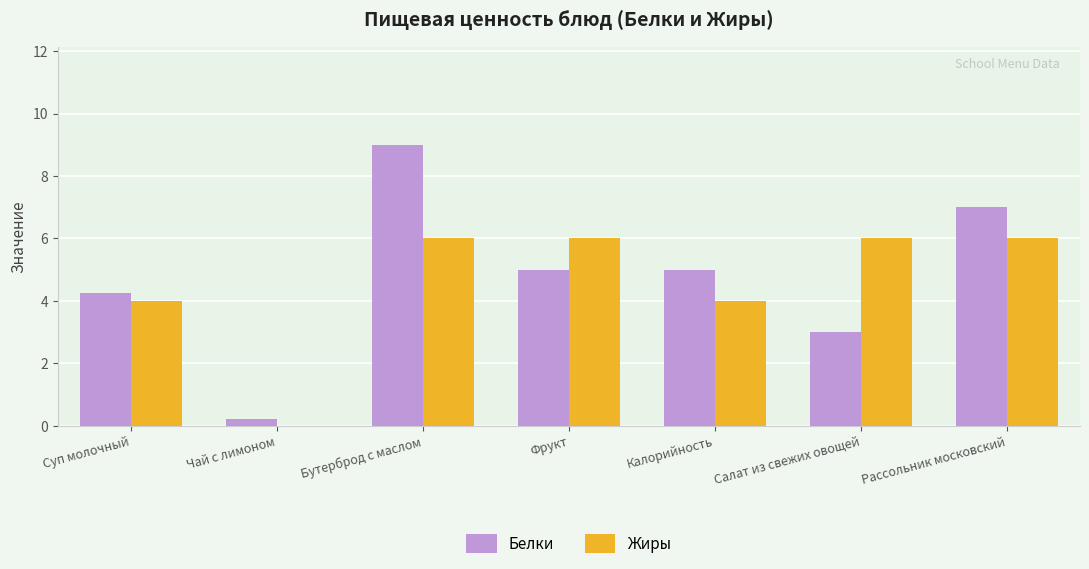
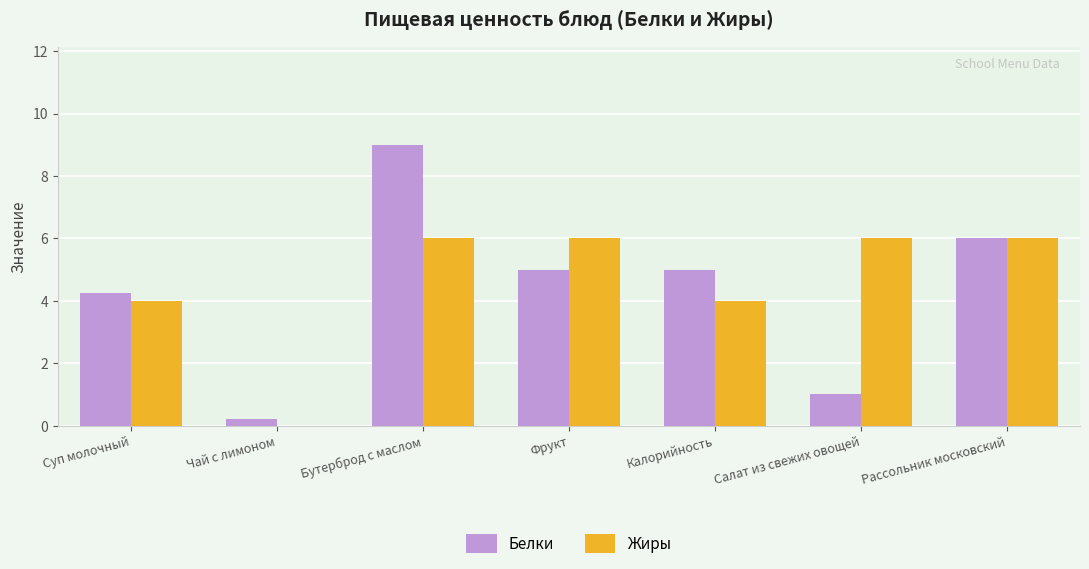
Белки, Салат из свежих овощей: 3 -> 1
Белки, Рассольник московский: 7 -> 6
